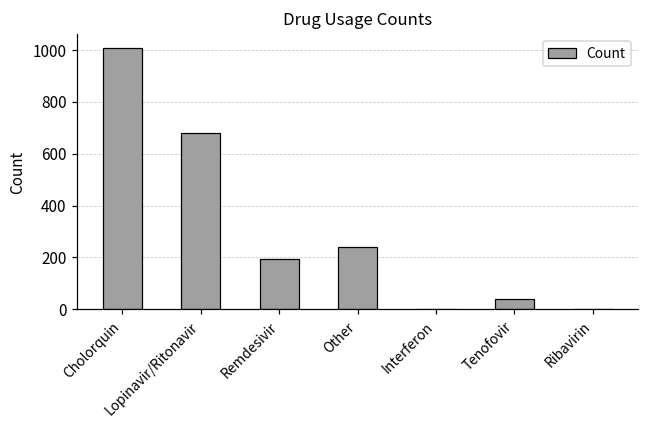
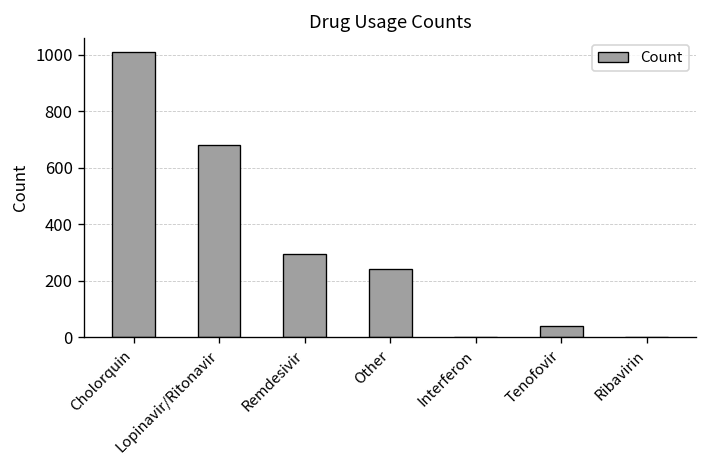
Remdesivir: 190 -> 290
